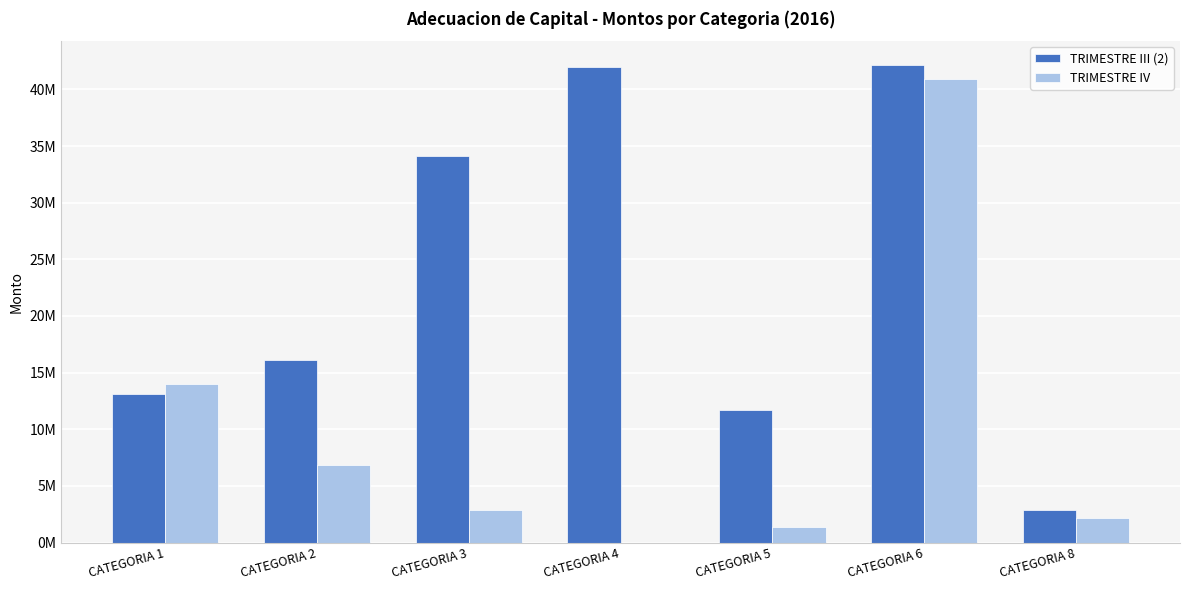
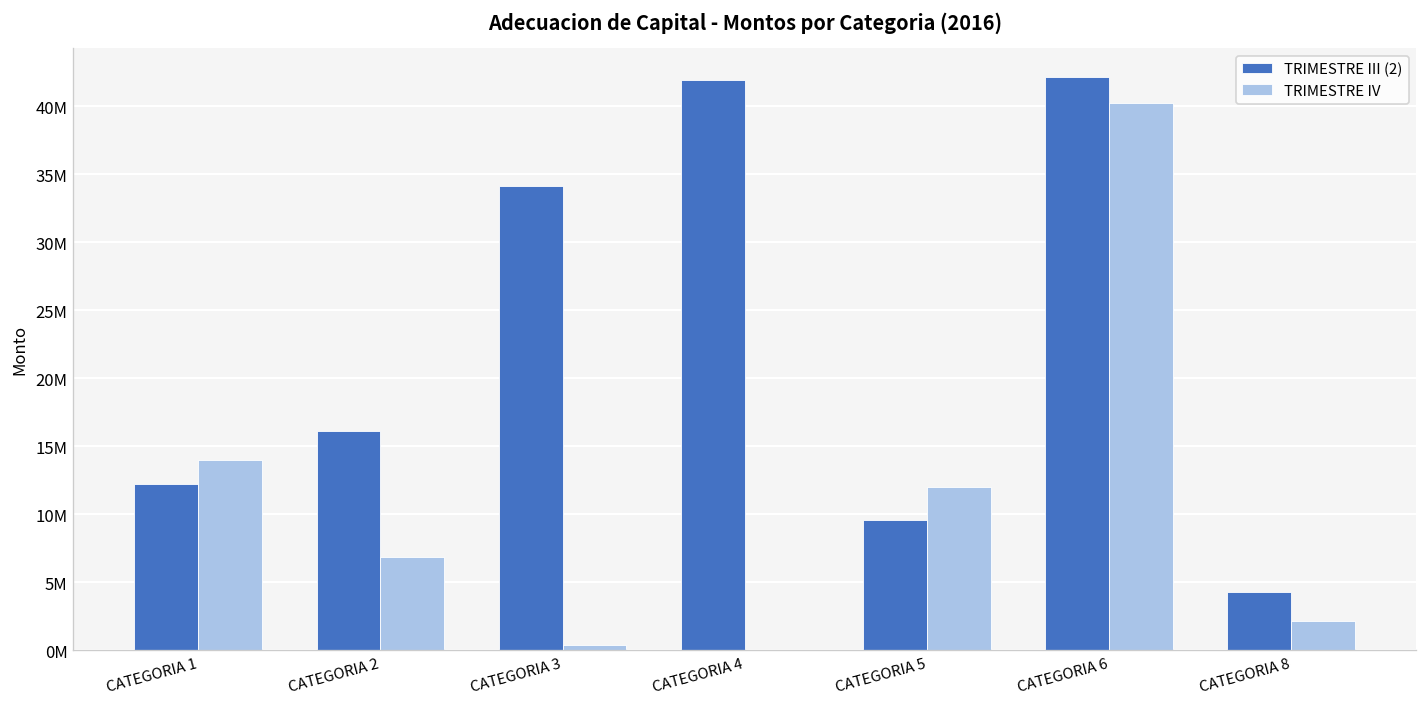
TRIMESTRE III (2), CATEGORIA 1: 13200000 -> 12200000
TRIMESTRE IV, CATEGORIA 3: 2900000 -> 400000
TRIMESTRE III (2), CATEGORIA 5: 11700000 -> 9600000
TRIMESTRE IV, CATEGORIA 5: 1400000 -> 12000000
TRIMESTRE IV, CATEGORIA 6: 40900000 -> 40200000
TRIMESTRE III (2), CATEGORIA 8: 2900000 -> 4300000
